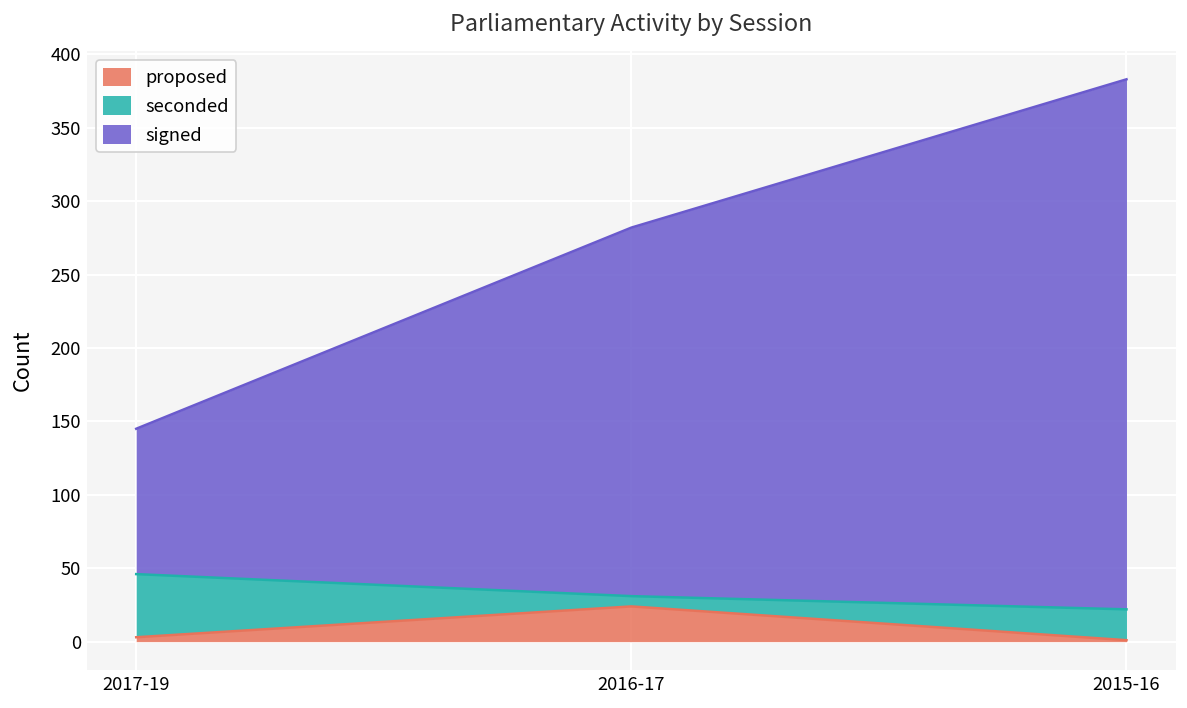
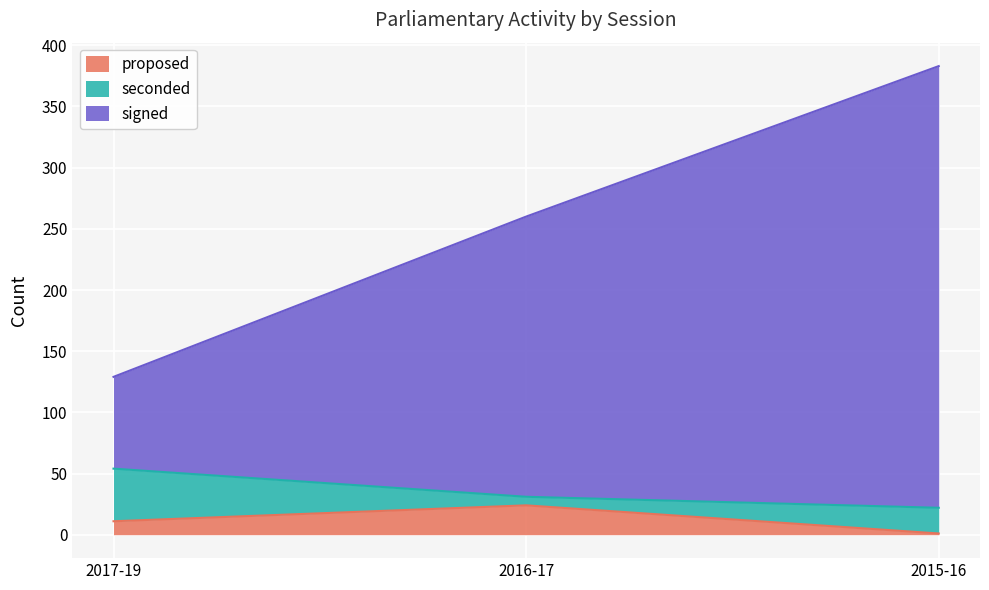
proposed, 2017-19: 3 -> 11
signed, 2017-19: 99 -> 75
signed, 2016-17: 251 -> 229
